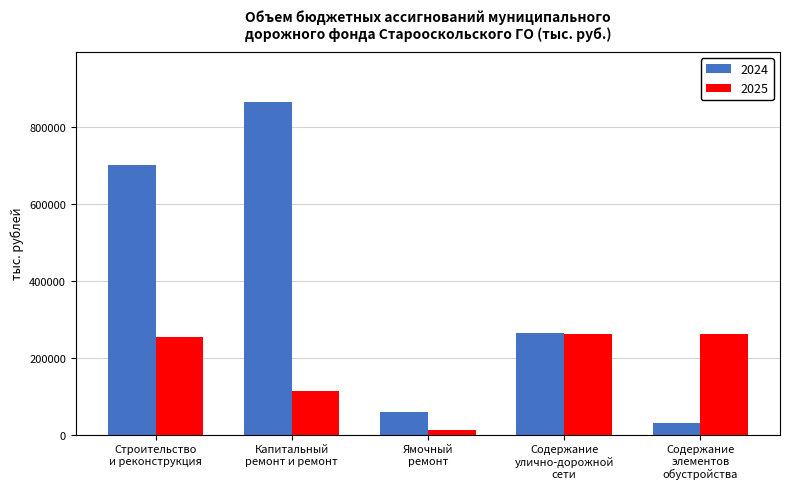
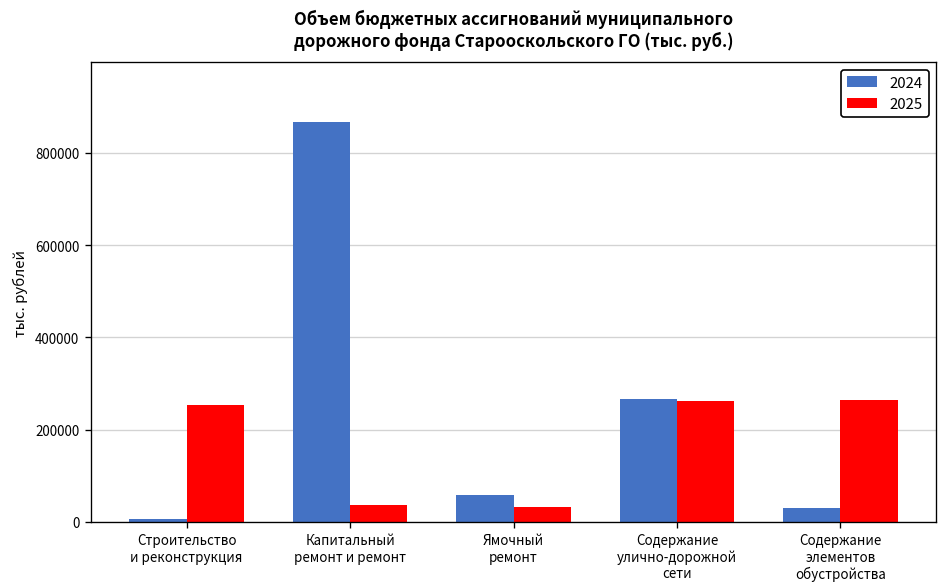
2024, Строительство и реконструкция: 700000 -> 10000
2025, Капитальный ремонт и ремонт: 110000 -> 40000
2025, Ямочный ремонт: 10000 -> 30000
